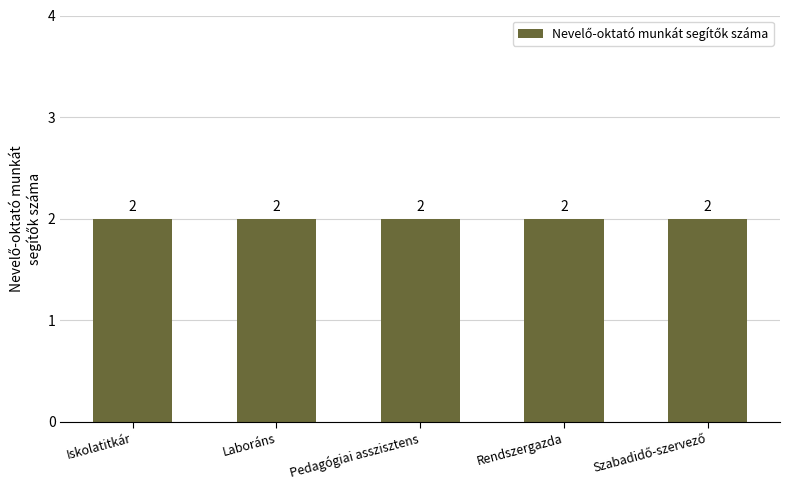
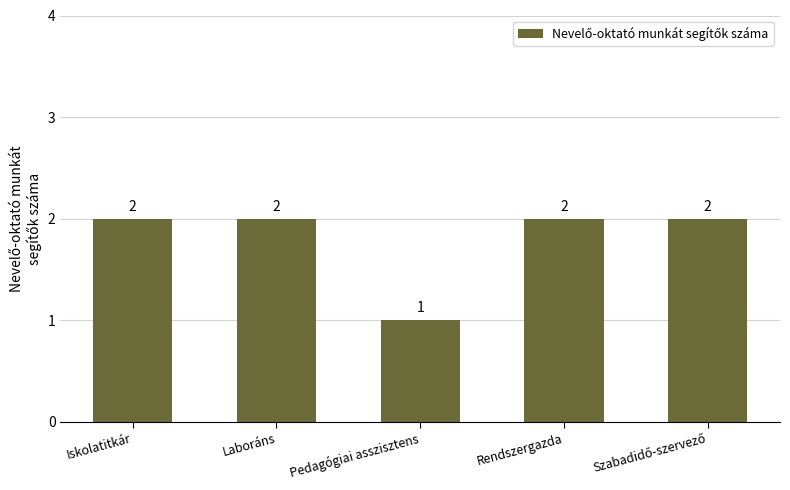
Pedagógiai asszisztens: 2 -> 1
